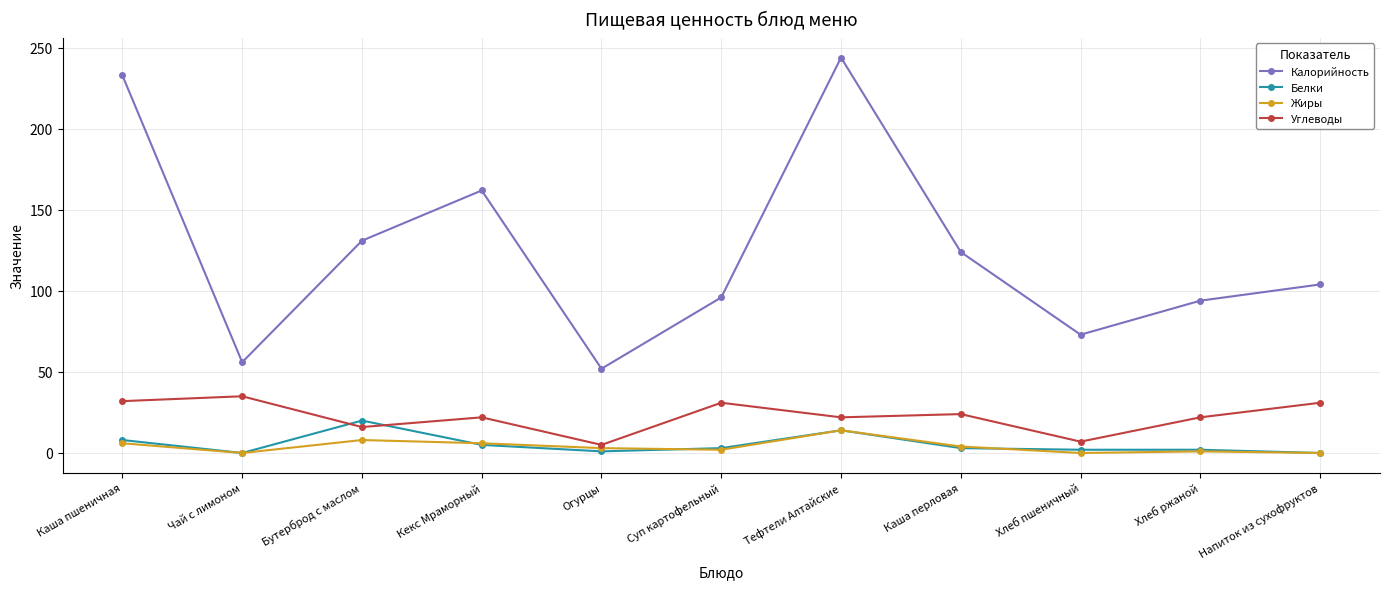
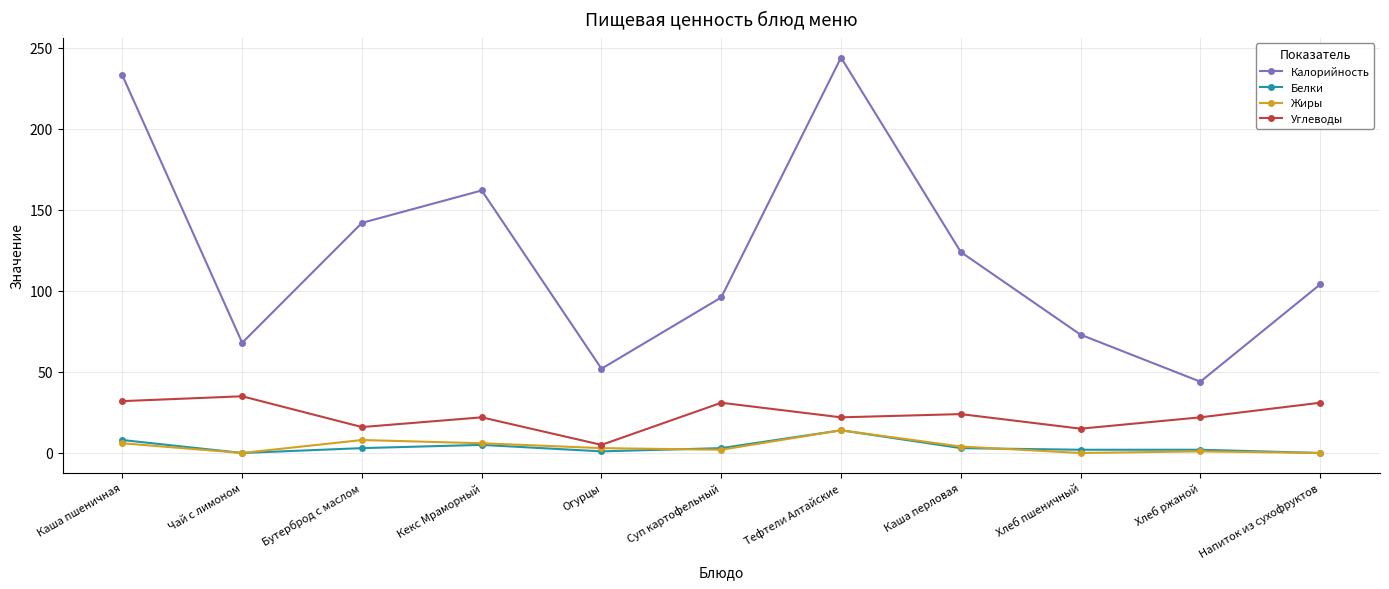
Калорийность, Чай с лимоном: 56 -> 68
Калорийность, Бутерброд с маслом: 131 -> 142
Белки, Бутерброд с маслом: 20 -> 3
Углеводы, Хлеб пшеничный: 7 -> 15
Калорийность, Хлеб ржаной: 94 -> 44
